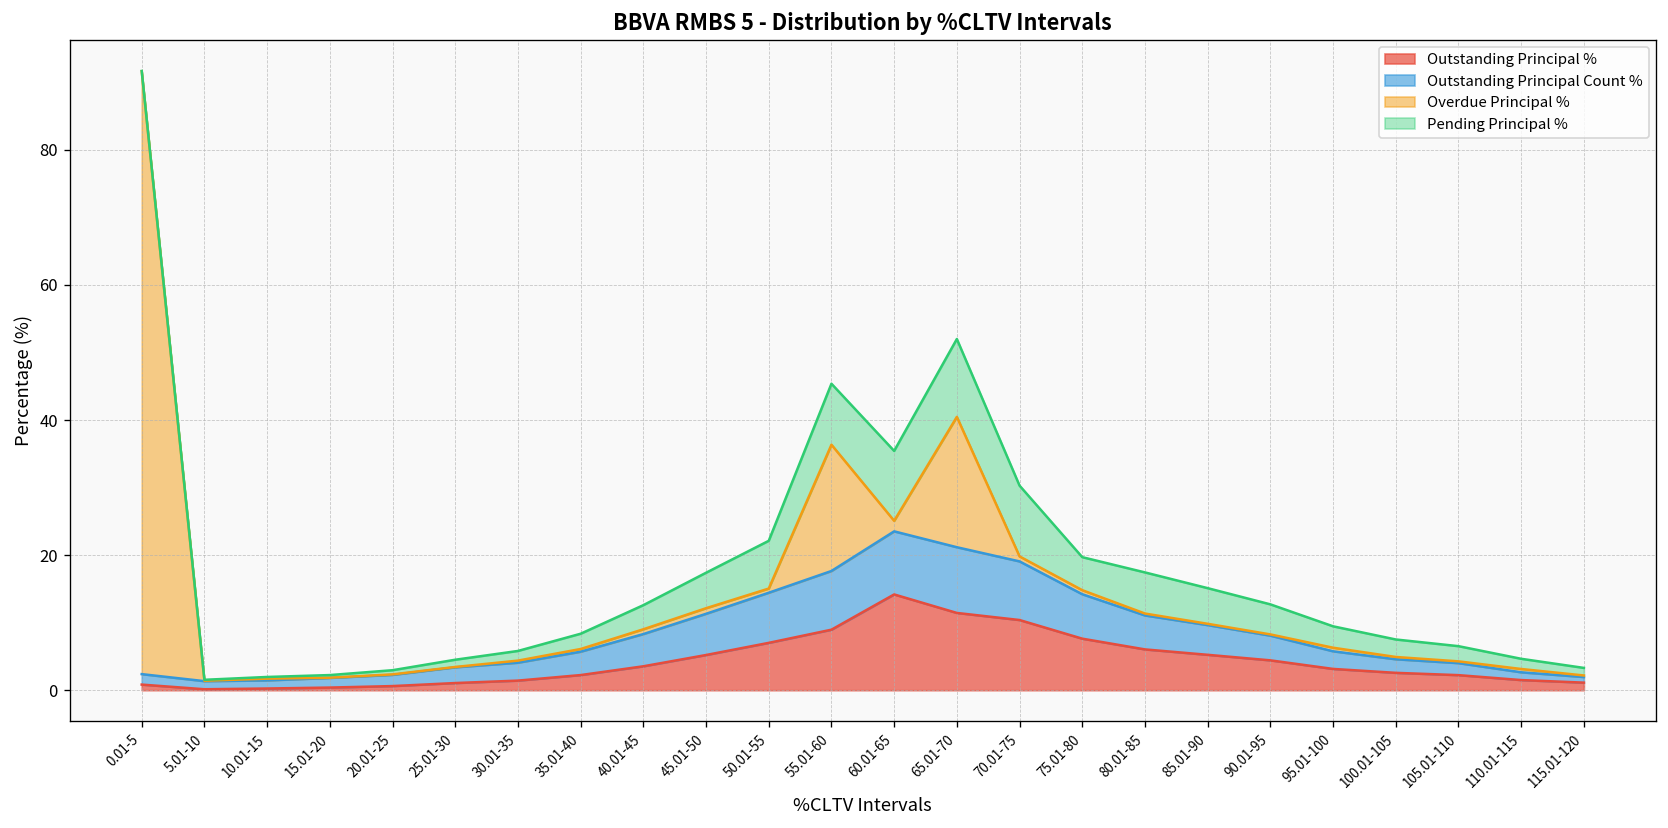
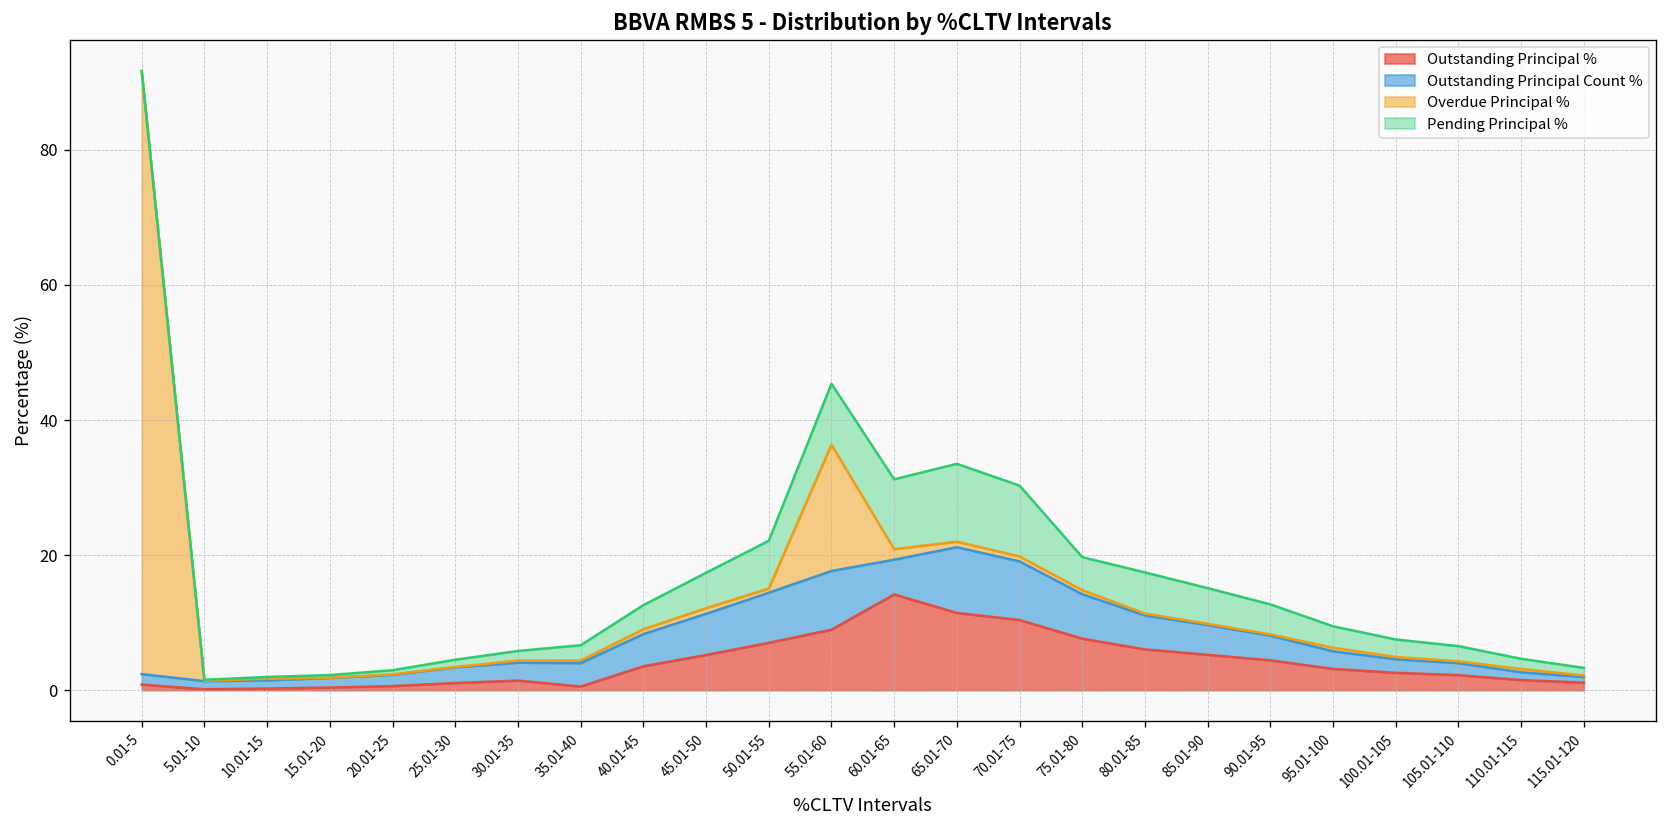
Outstanding Principal %, 35.01-40: 2 -> 1
Outstanding Principal Count %, 60.01-65: 9 -> 5
Overdue Principal %, 65.01-70: 19 -> 1
